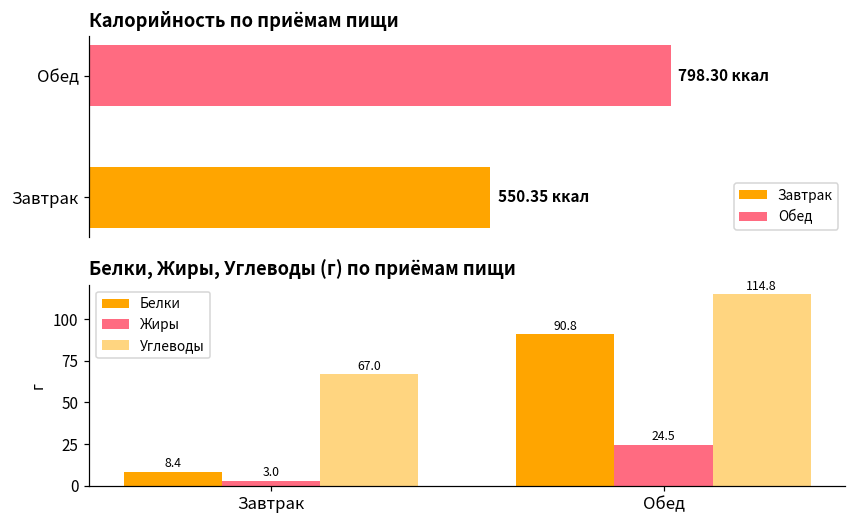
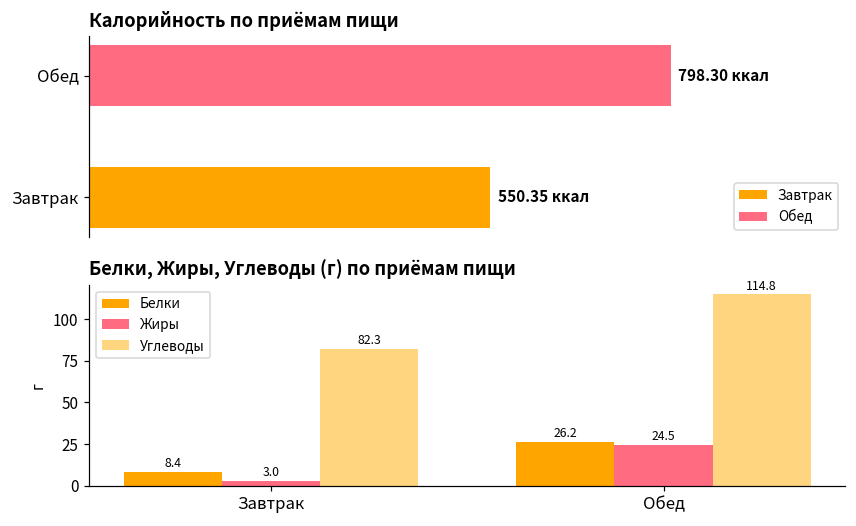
Белки, Жиры, Углеводы (г) по приёмам пищи, Углеводы, Завтрак: 67.0 -> 82.3
Белки, Жиры, Углеводы (г) по приёмам пищи, Белки, Обед: 90.8 -> 26.2
